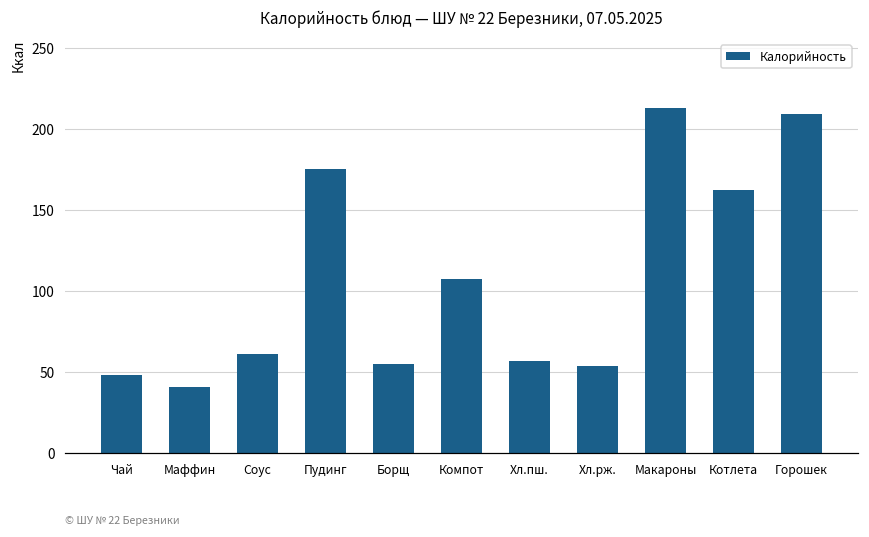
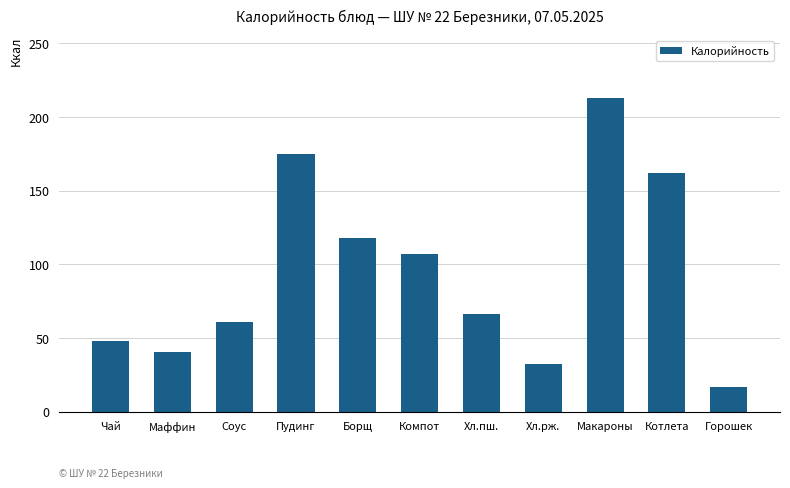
Борщ: 55 -> 118
Хл.пш.: 57 -> 66
Хл.рж.: 54 -> 33
Горошек: 209 -> 17
